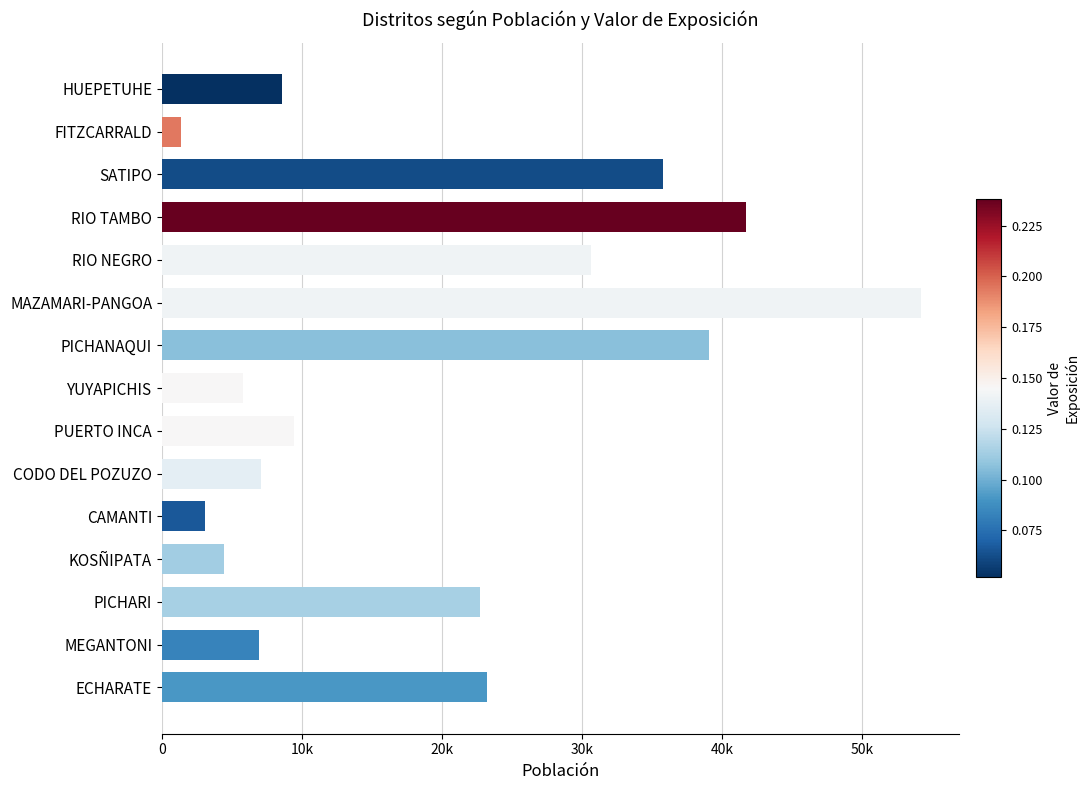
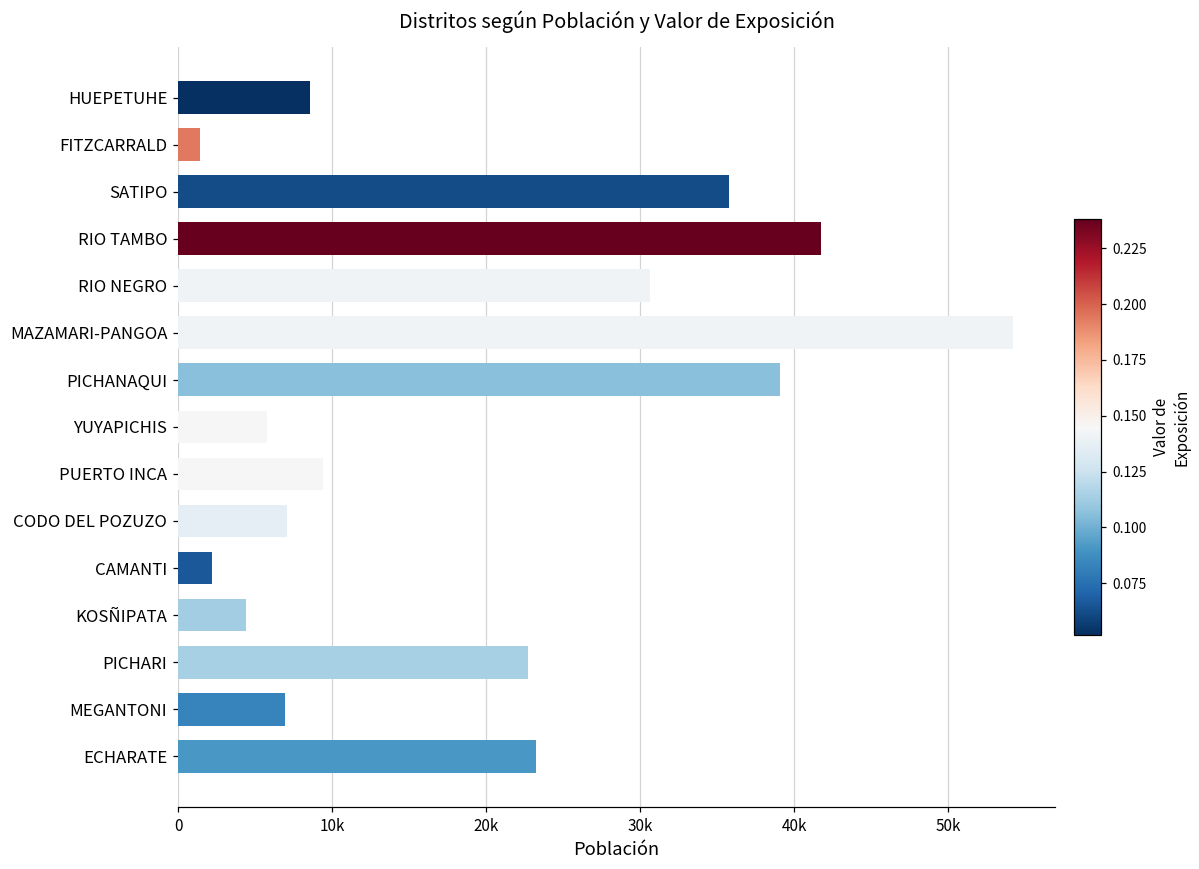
CAMANTI: 3100 -> 2200
